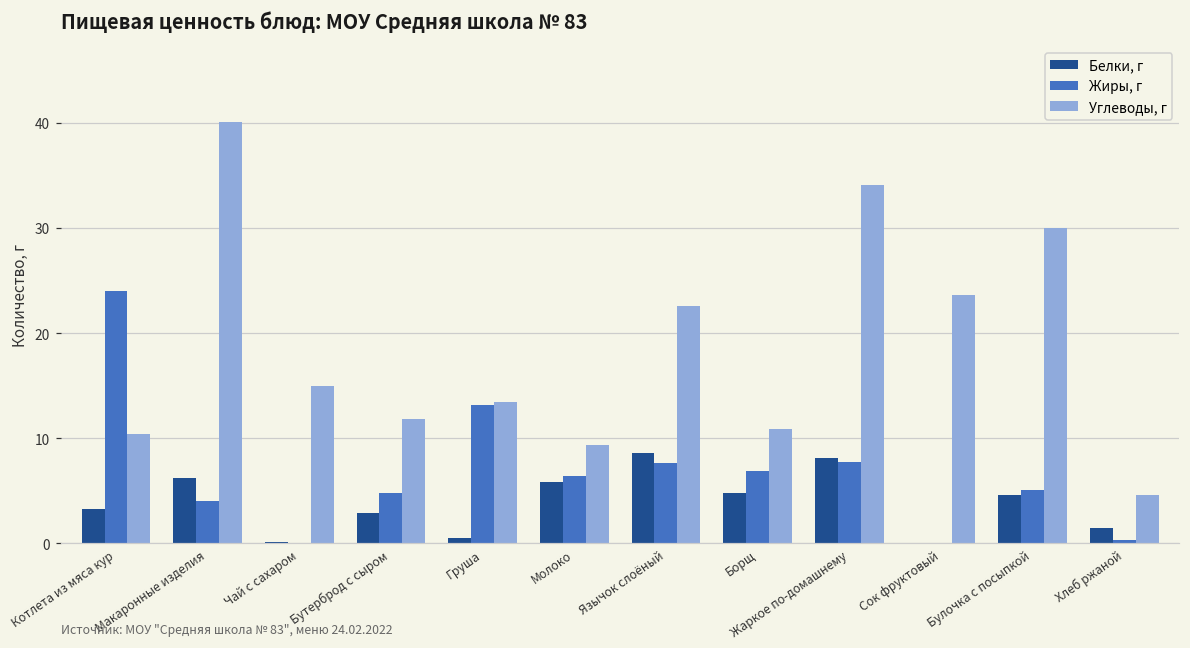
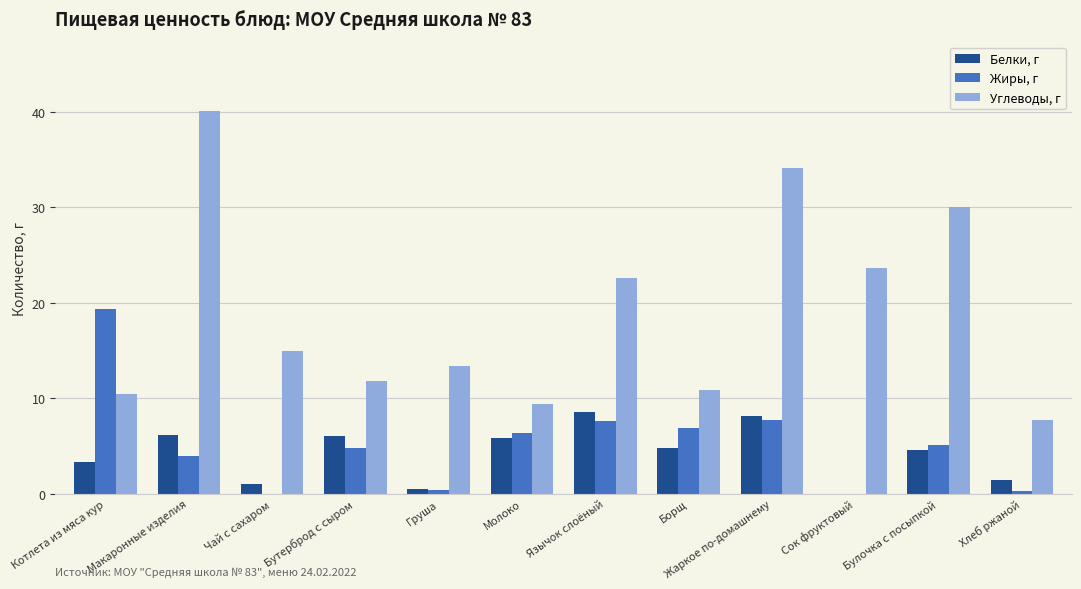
Жиры, г, Котлета из мяса кур: 24 -> 19
Белки, г, Чай с сахаром: 0 -> 1
Белки, г, Бутерброд с сыром: 3 -> 6
Жиры, г, Груша: 13 -> 0
Углеводы, г, Хлеб ржаной: 5 -> 8
